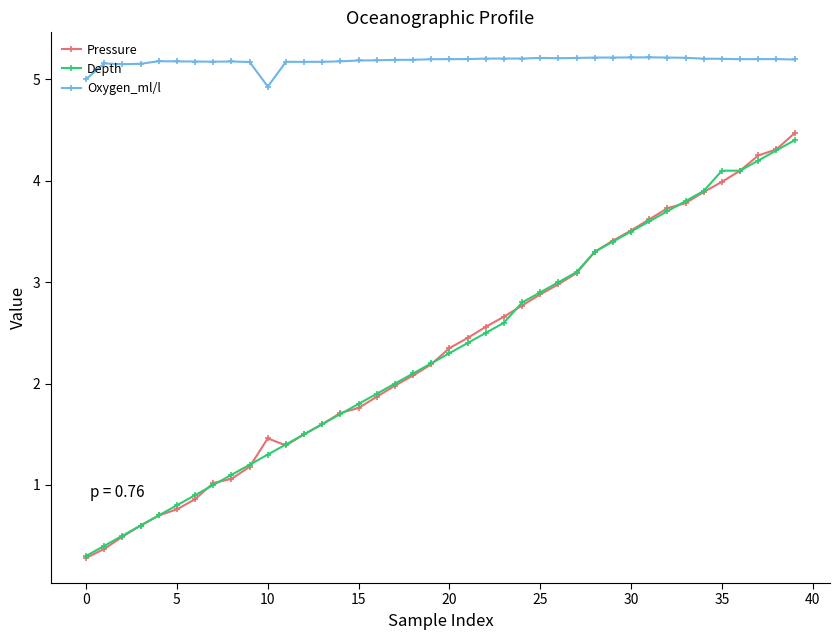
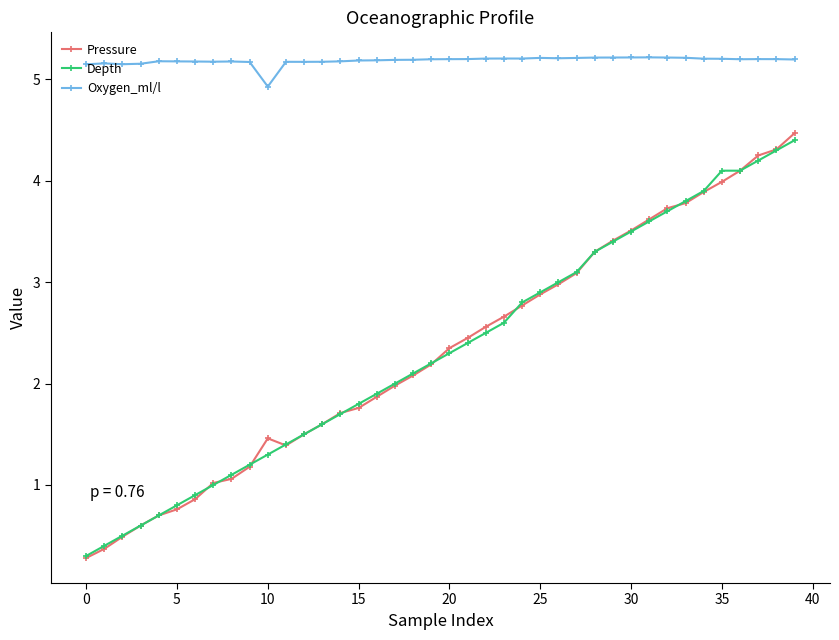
Oxygen_ml/l, 0: 5.00 -> 5.15
